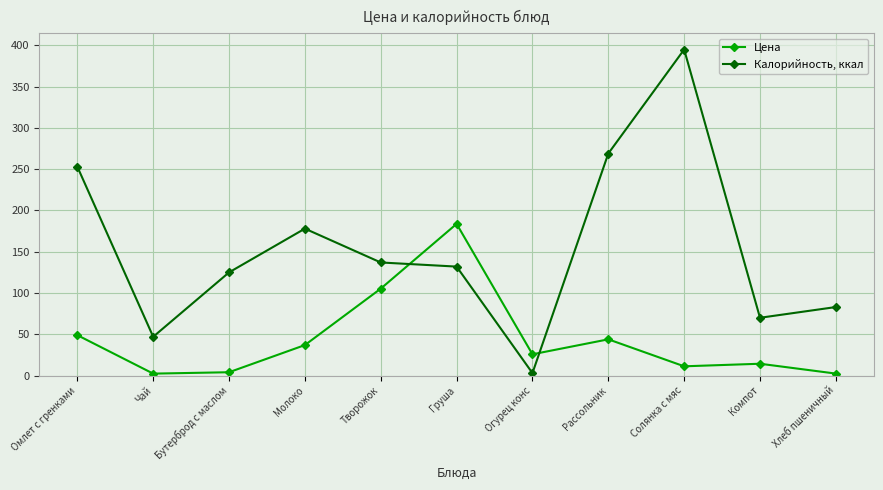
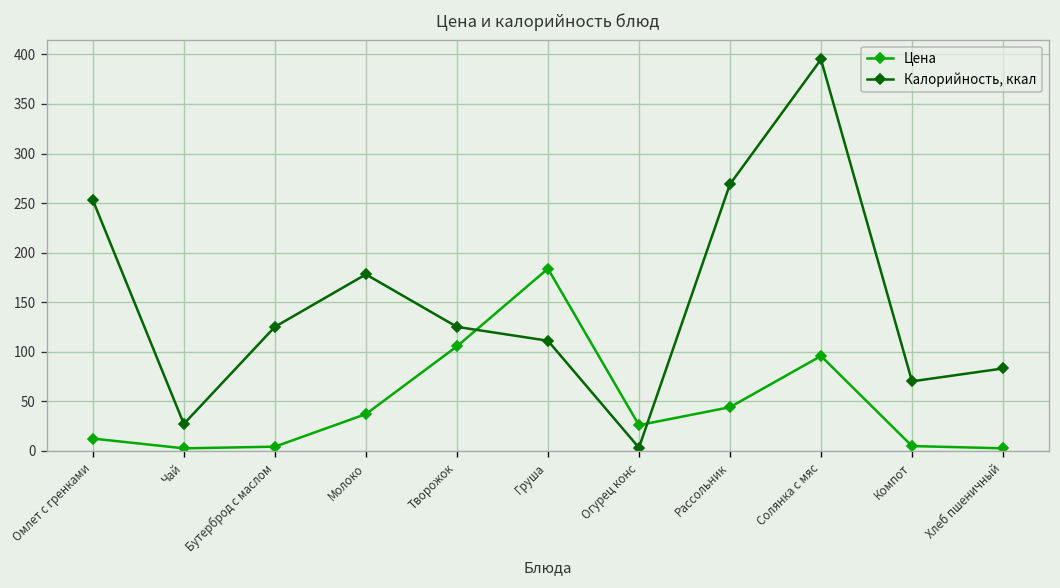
Цена, Омлет с гренками: 50 -> 10
Калорийность, ккал, Чай: 50 -> 30
Калорийность, ккал, Творожок: 140 -> 130
Калорийность, ккал, Груша: 130 -> 110
Цена, Солянка с мяс: 10 -> 100
Цена, Компот: 10 -> 0
